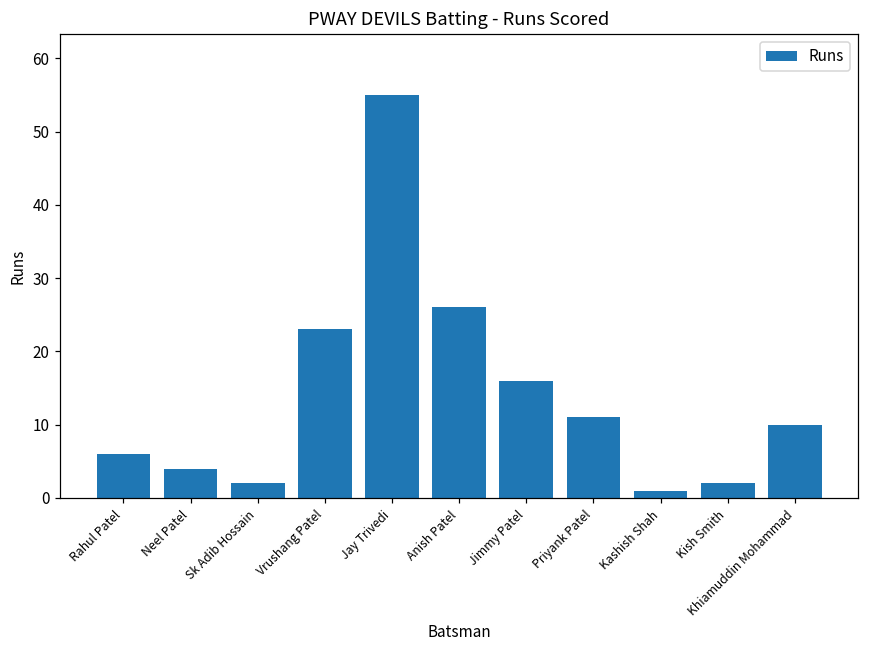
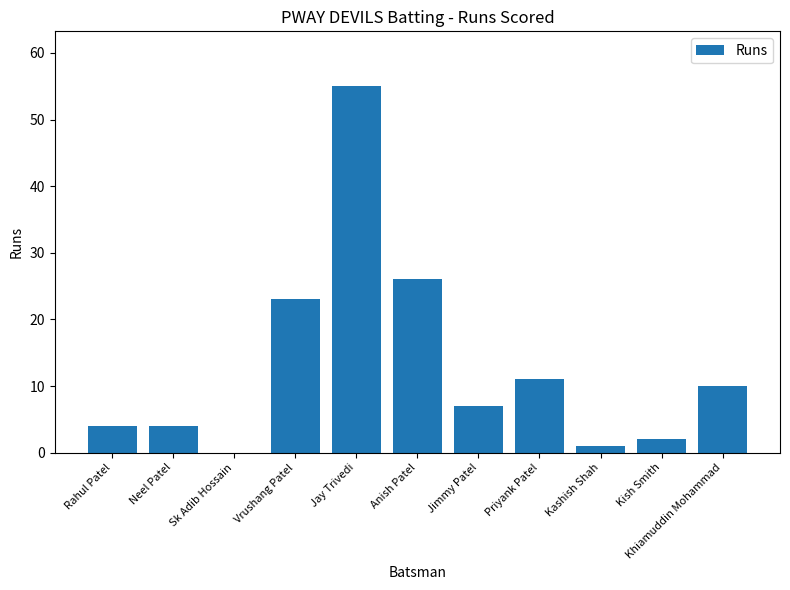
Rahul Patel: 6 -> 4
Sk Adib Hossain: 2 -> 0
Jimmy Patel: 16 -> 7
